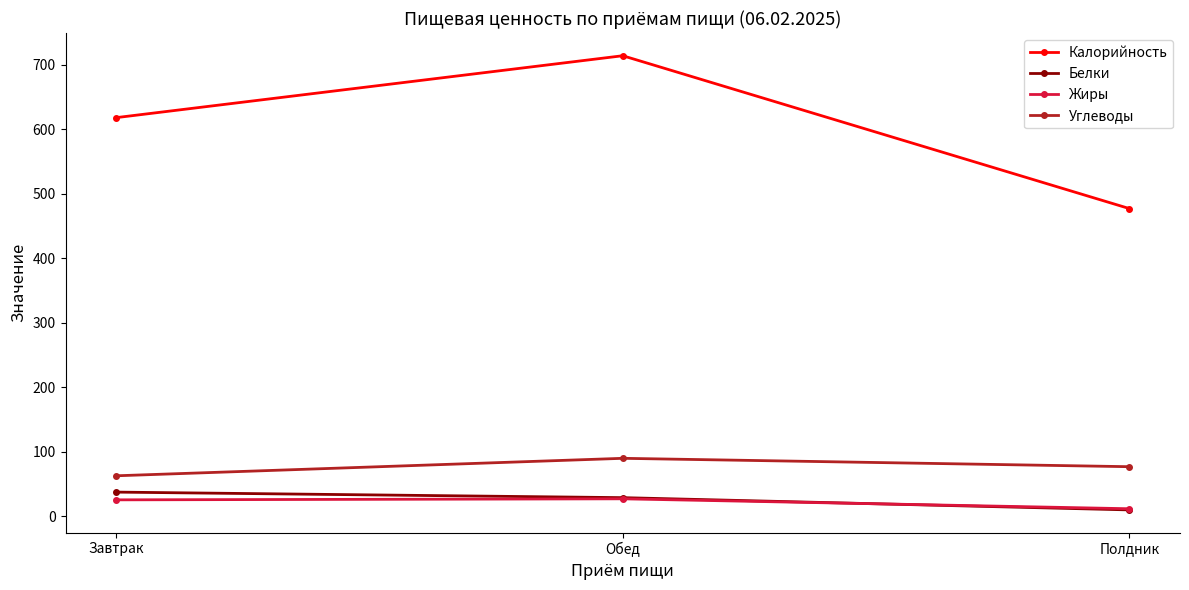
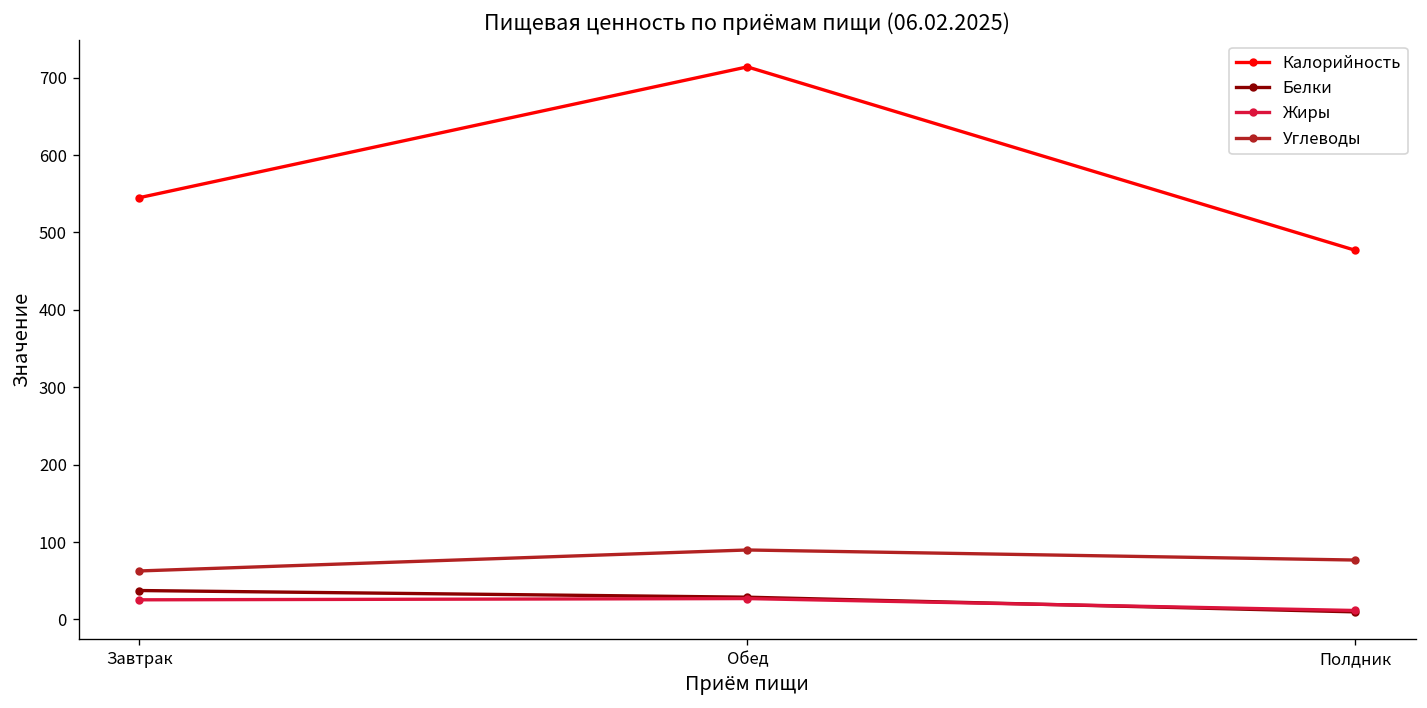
Калорийность, Завтрак: 620 -> 550
